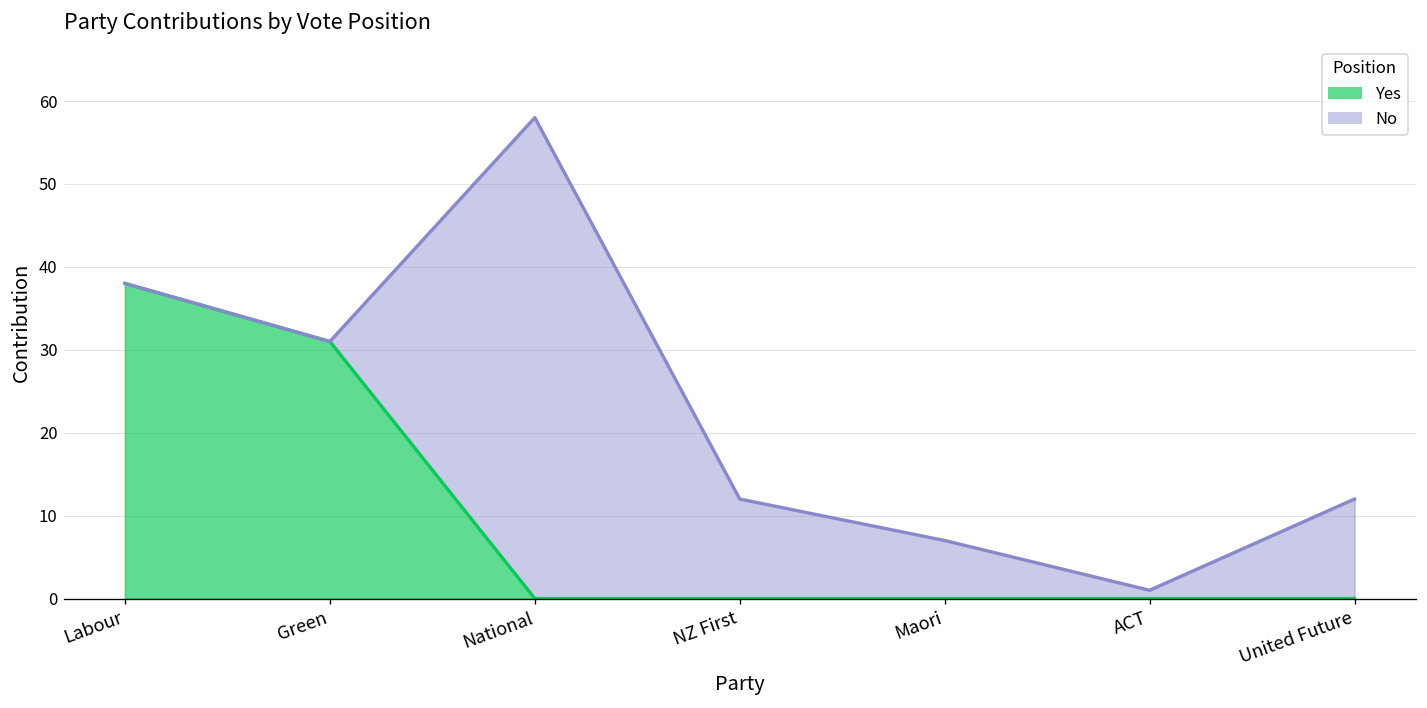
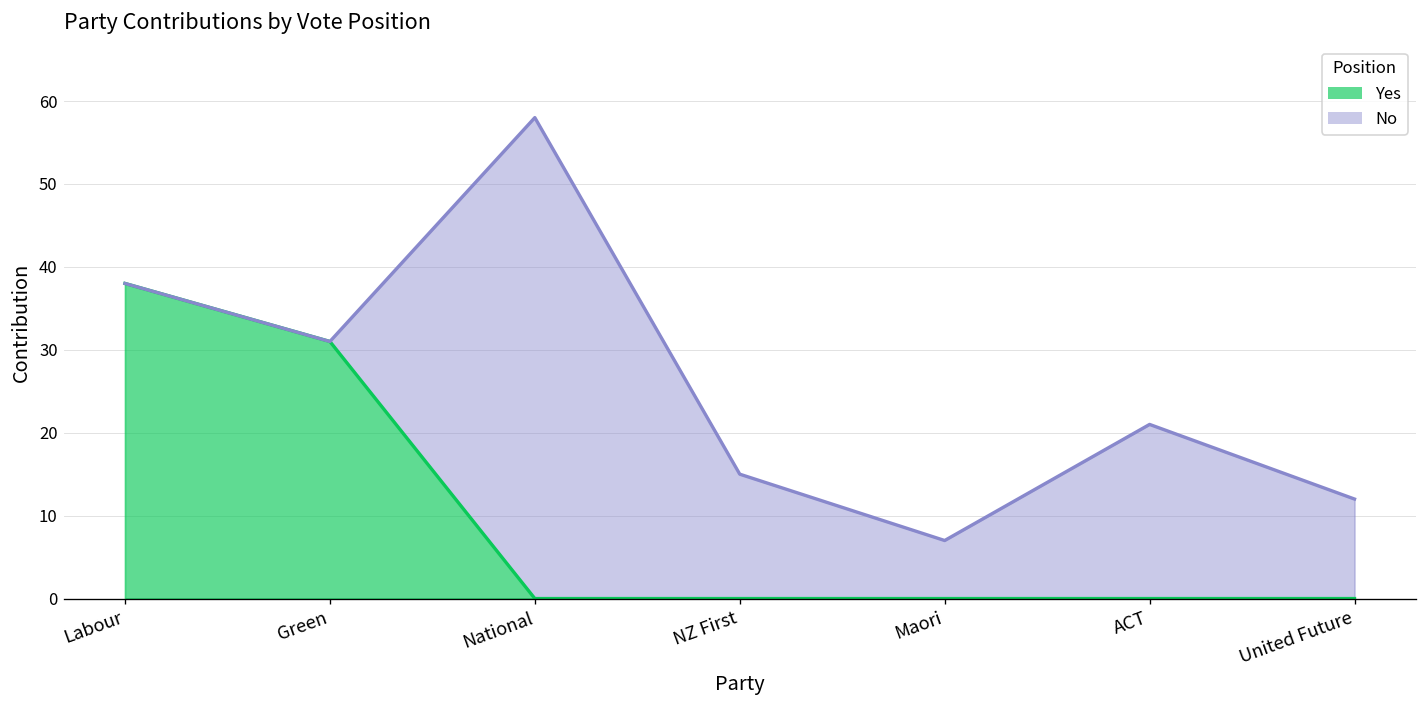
No, NZ First: 12 -> 15
No, ACT: 1 -> 21
